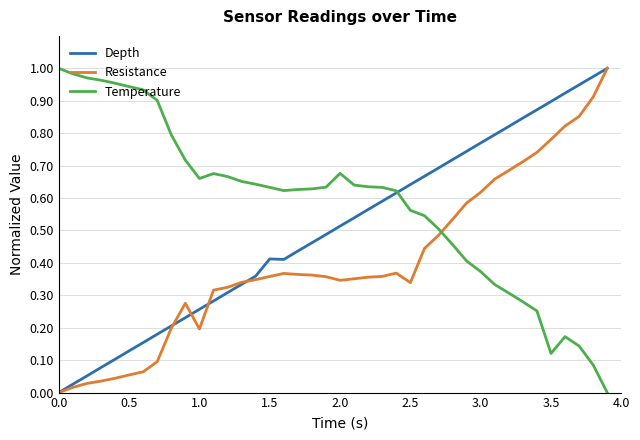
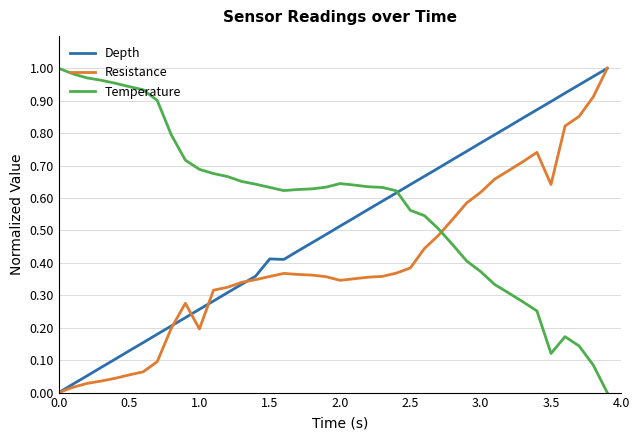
Temperature, 1.0: 0.66 -> 0.69
Temperature, 2.0: 0.68 -> 0.64
Resistance, 2.5: 0.34 -> 0.38
Resistance, 3.5: 0.78 -> 0.64
